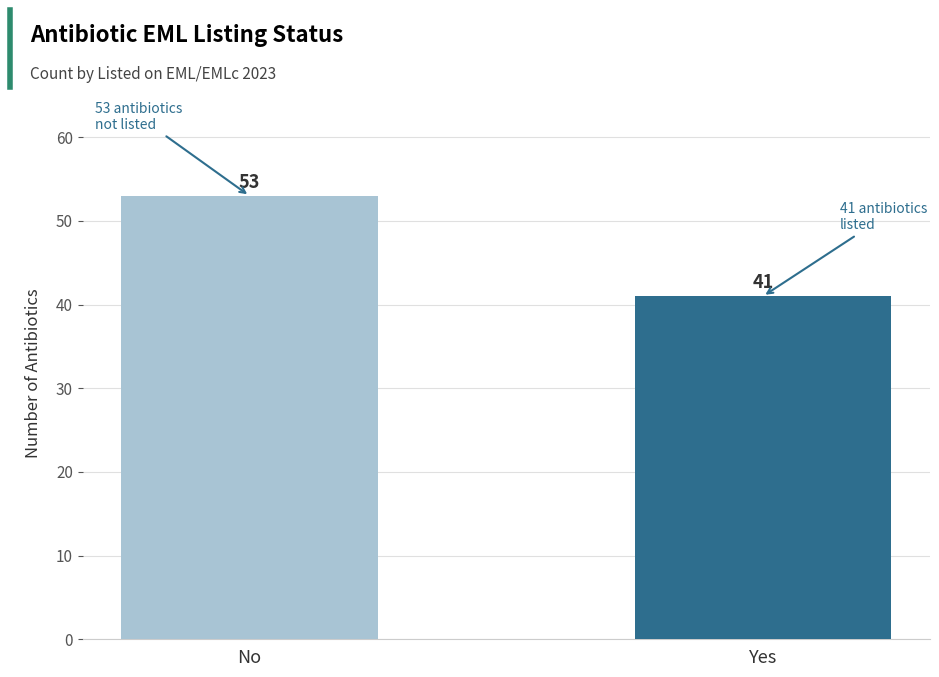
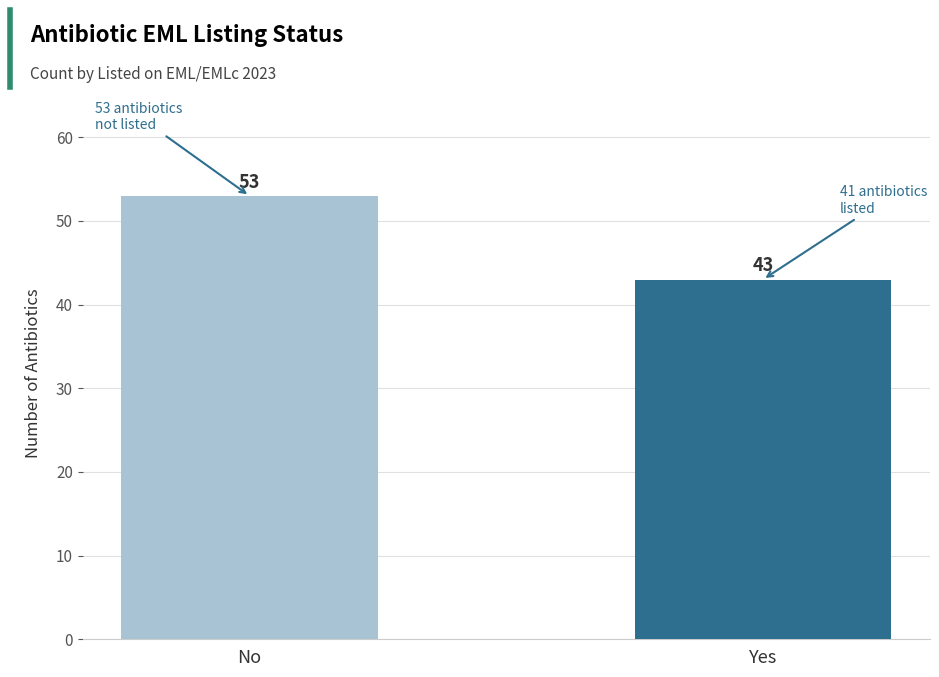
Yes: 41 -> 43
